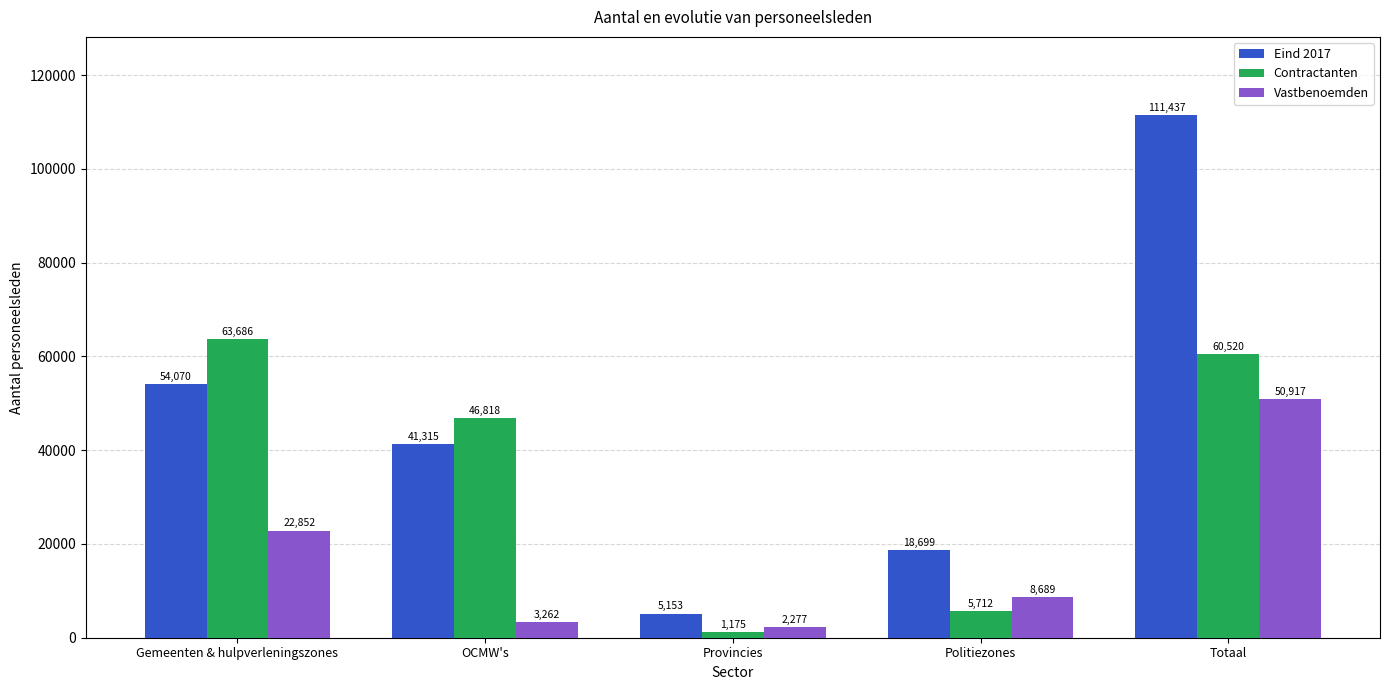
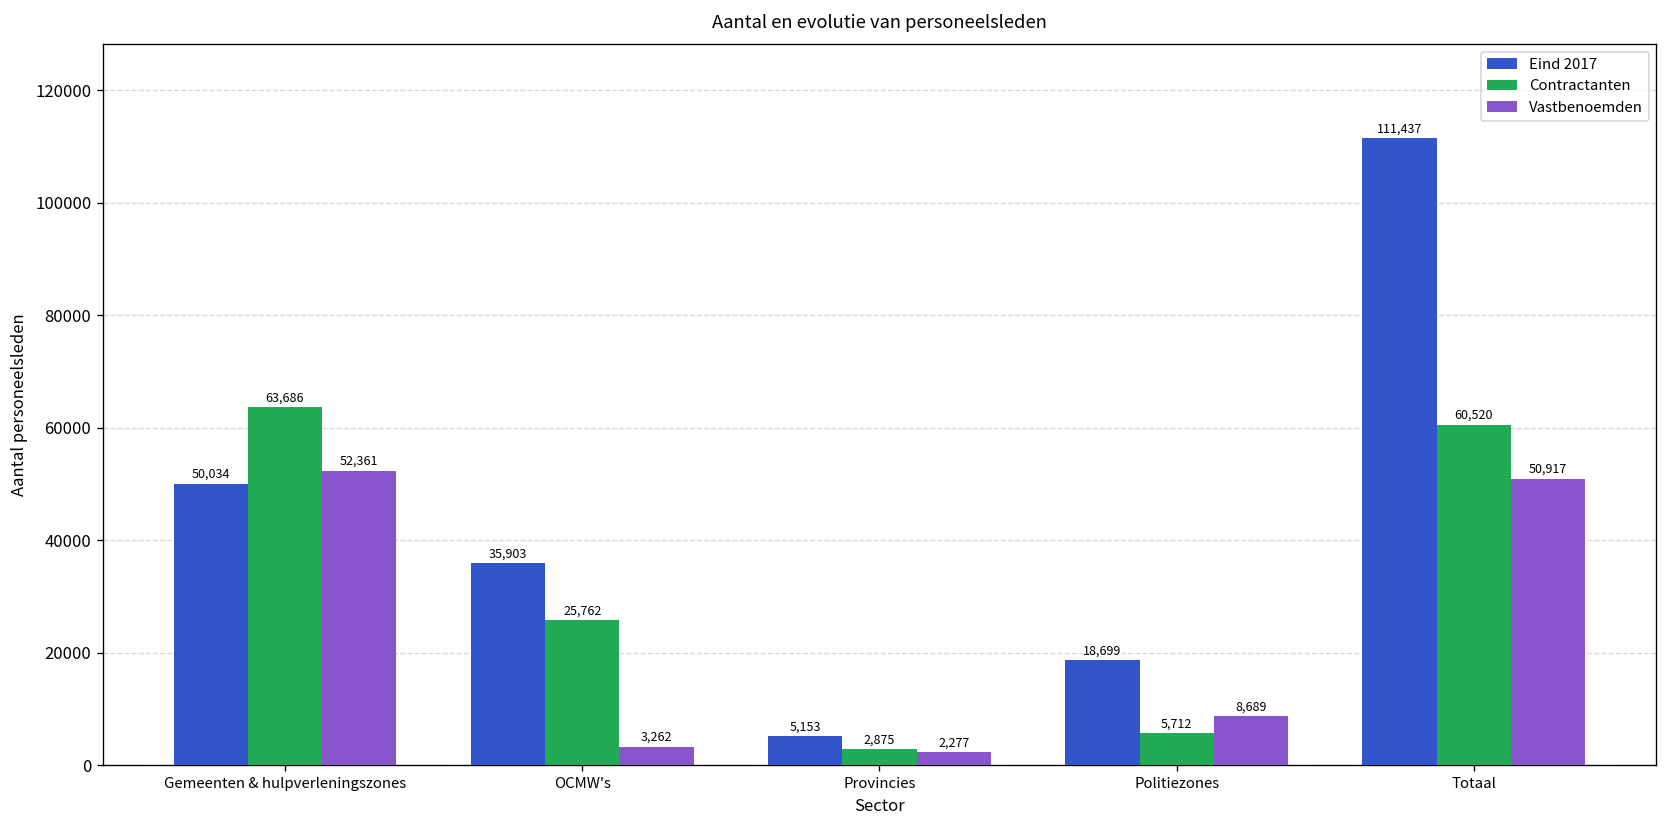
Eind 2017, Gemeenten & hulpverleningszones: 54,070 -> 50,034
Vastbenoemden, Gemeenten & hulpverleningszones: 22,852 -> 52,361
Eind 2017, OCMW's: 41,315 -> 35,903
Contractanten, OCMW's: 46,818 -> 25,762
Contractanten, Provincies: 1,175 -> 2,875
